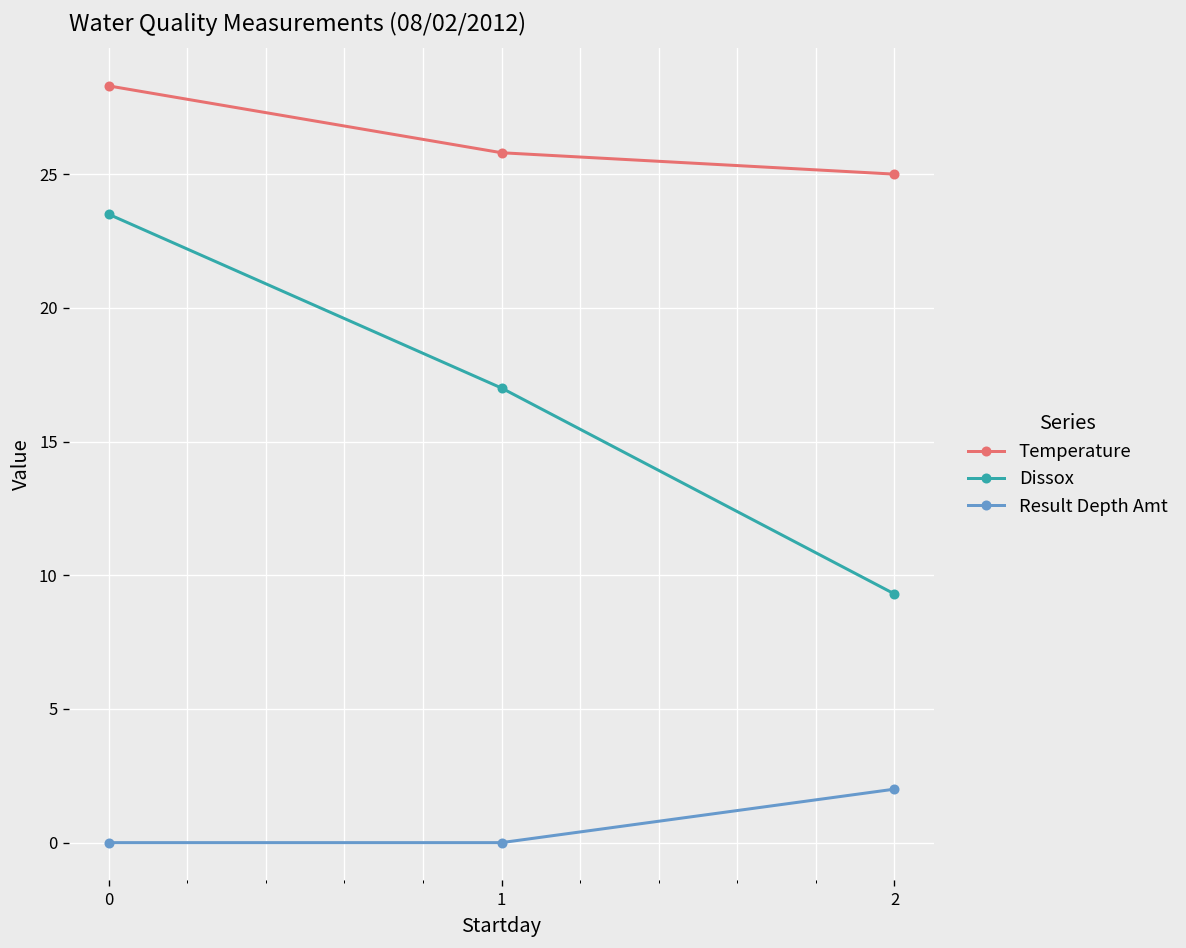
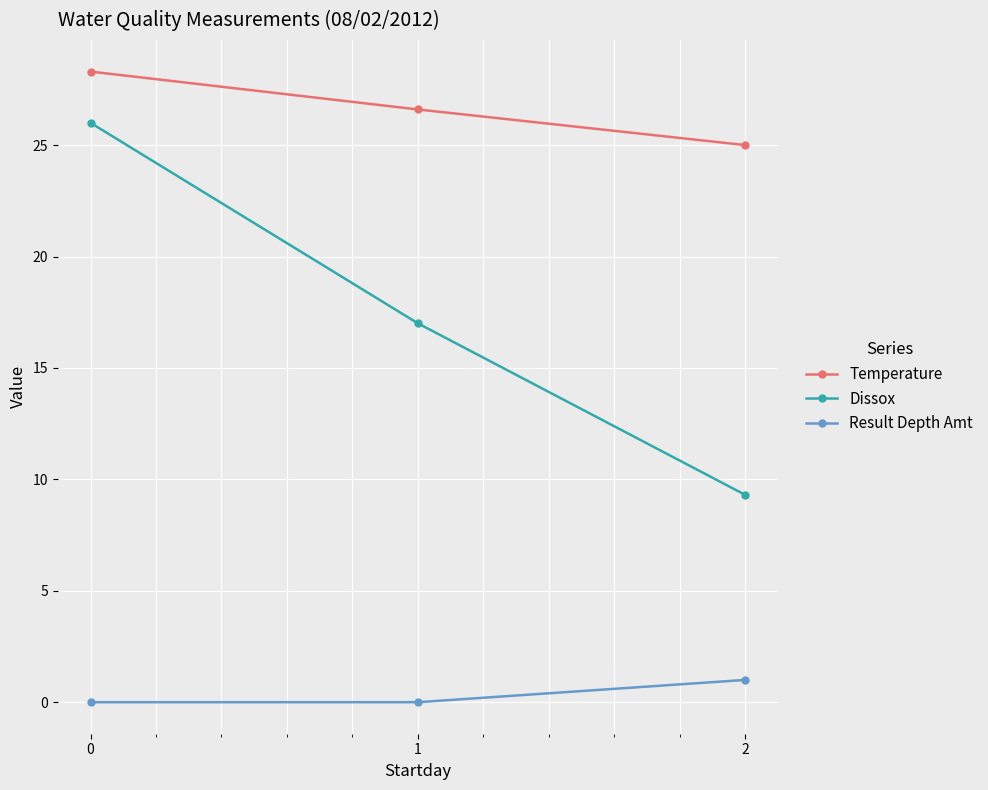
Dissox, 0: 23.5 -> 26.0
Temperature, 1: 25.8 -> 26.6
Result Depth Amt, 2: 2 -> 1
